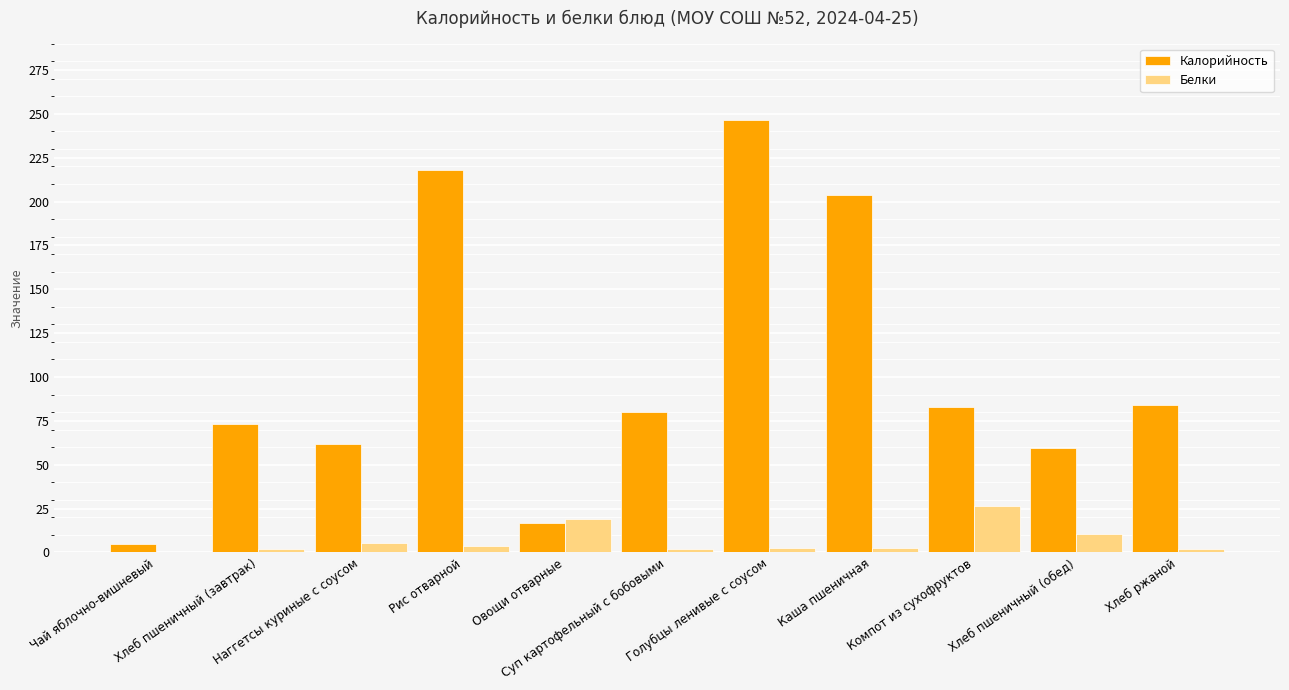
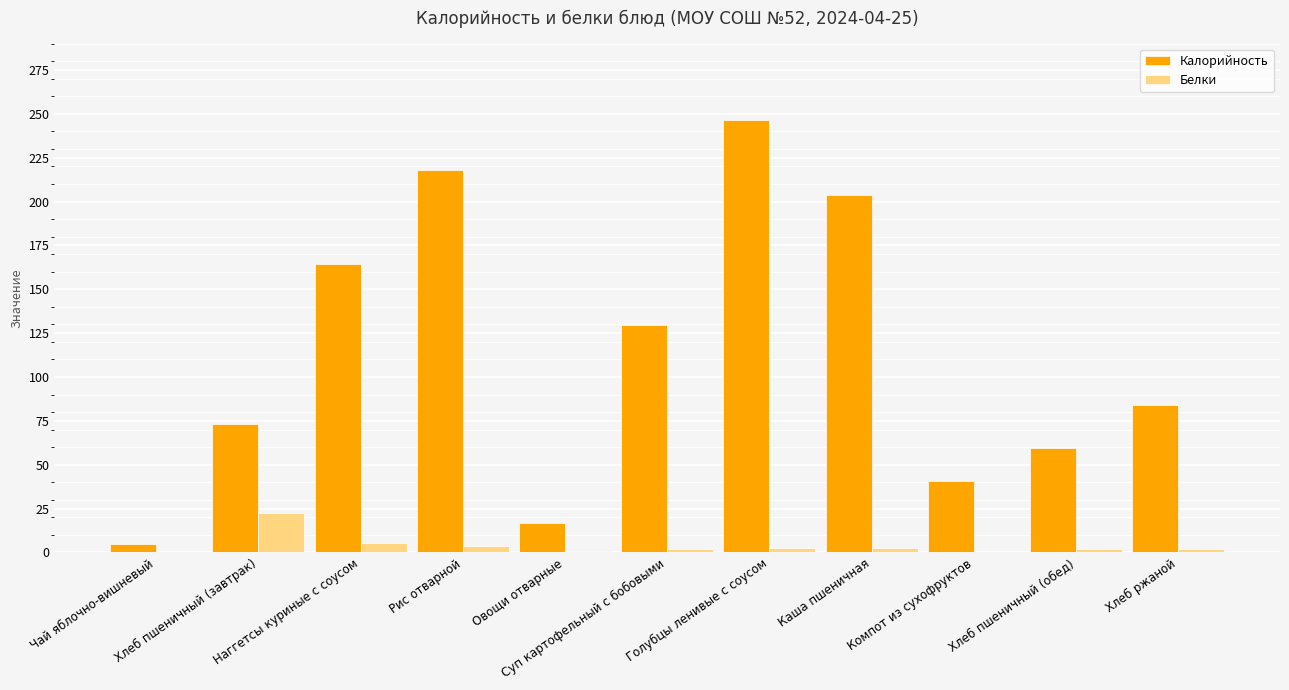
Белки, Хлеб пшеничный (завтрак): 2 -> 22
Калорийность, Наггетсы куриные с соусом: 62 -> 164
Белки, Овощи отварные: 19 -> 1
Калорийность, Суп картофельный с бобовыми: 80 -> 129
Калорийность, Компот из сухофруктов: 83 -> 40
Белки, Компот из сухофруктов: 27 -> 0
Белки, Хлеб пшеничный (обед): 10 -> 2
